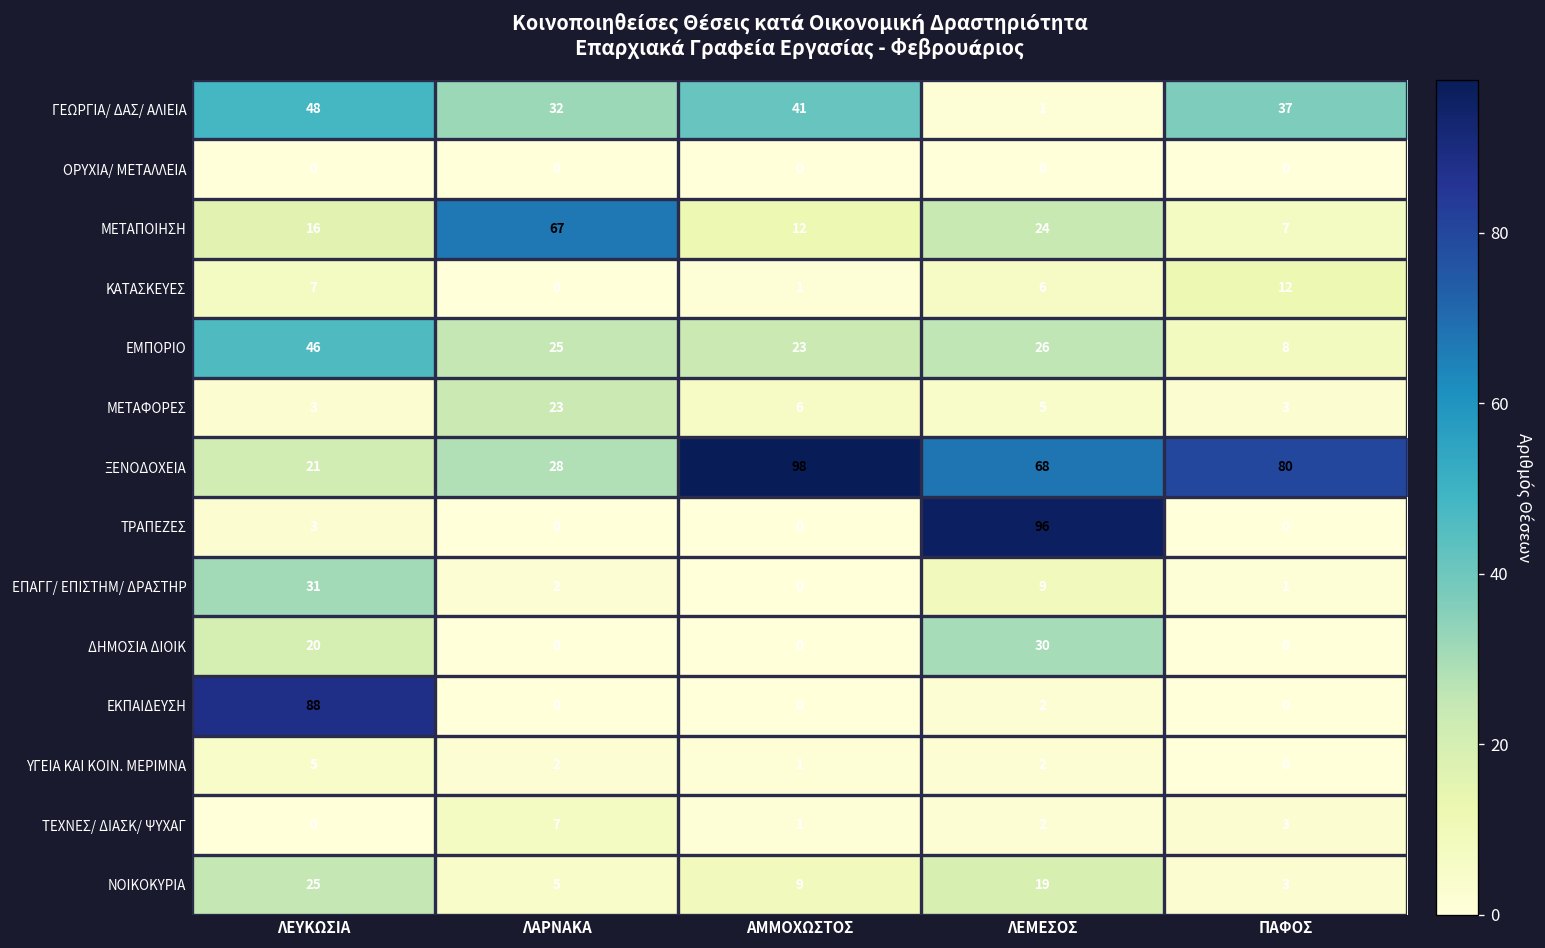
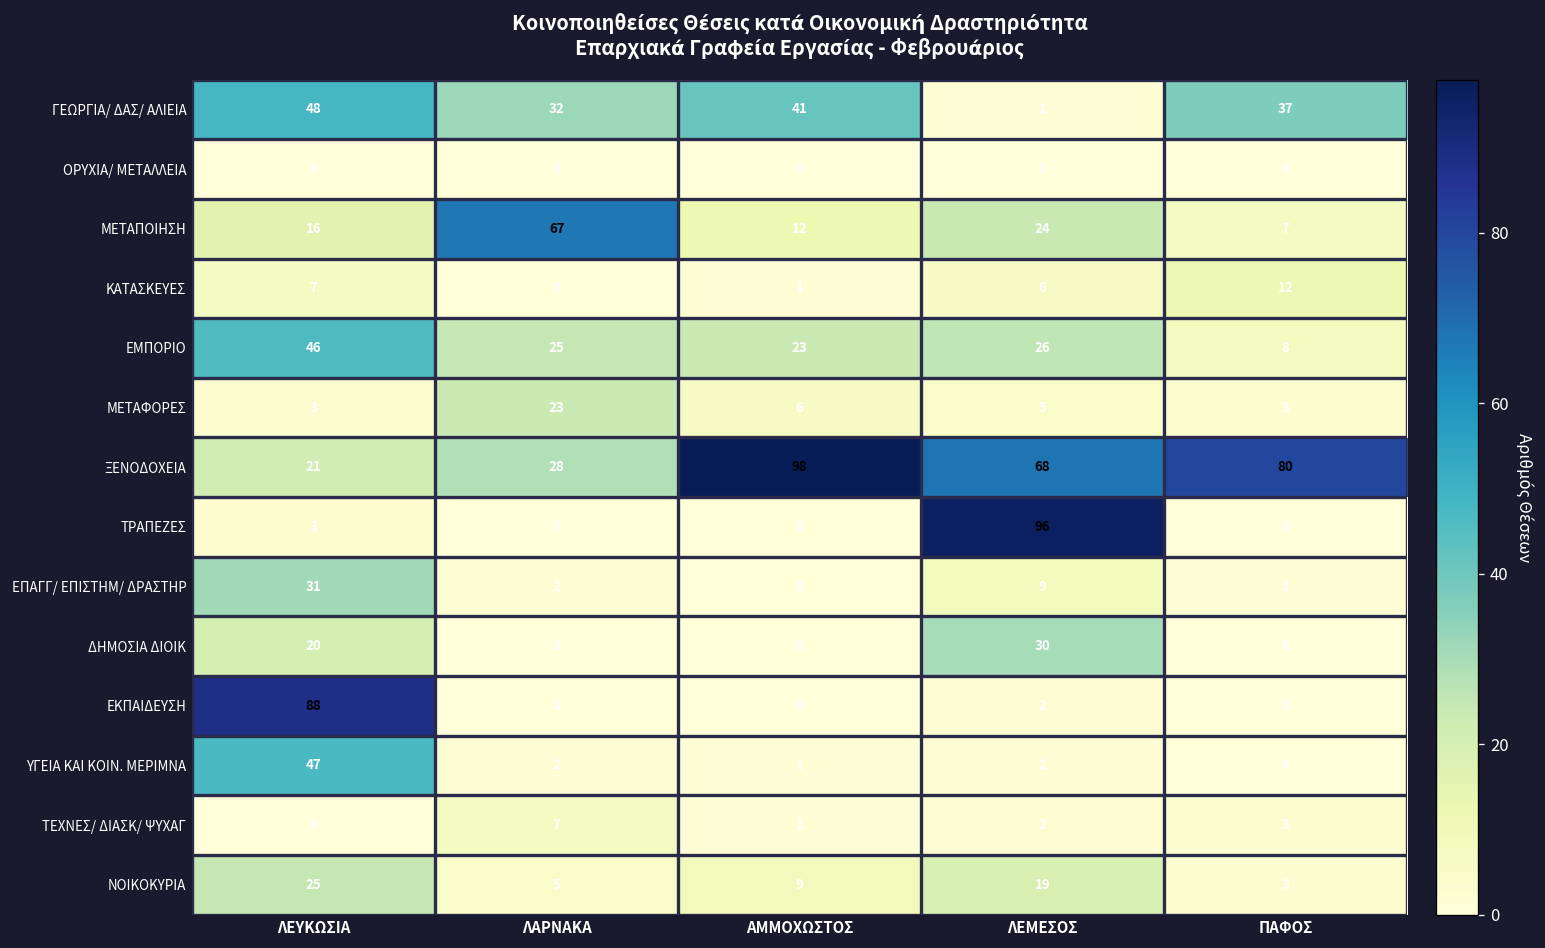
ΥΓΕΙΑ ΚΑΙ ΚΟΙΝ. ΜΕΡΙΜΝΑ, ΛΕΥΚΩΣΙΑ: 5 -> 47
